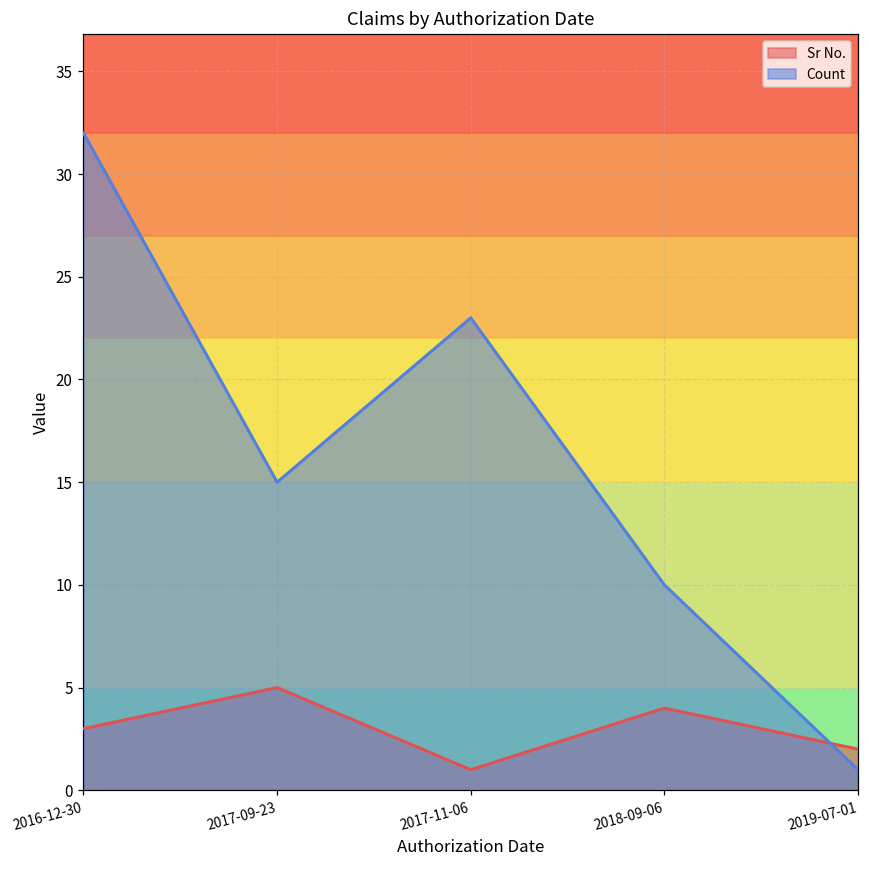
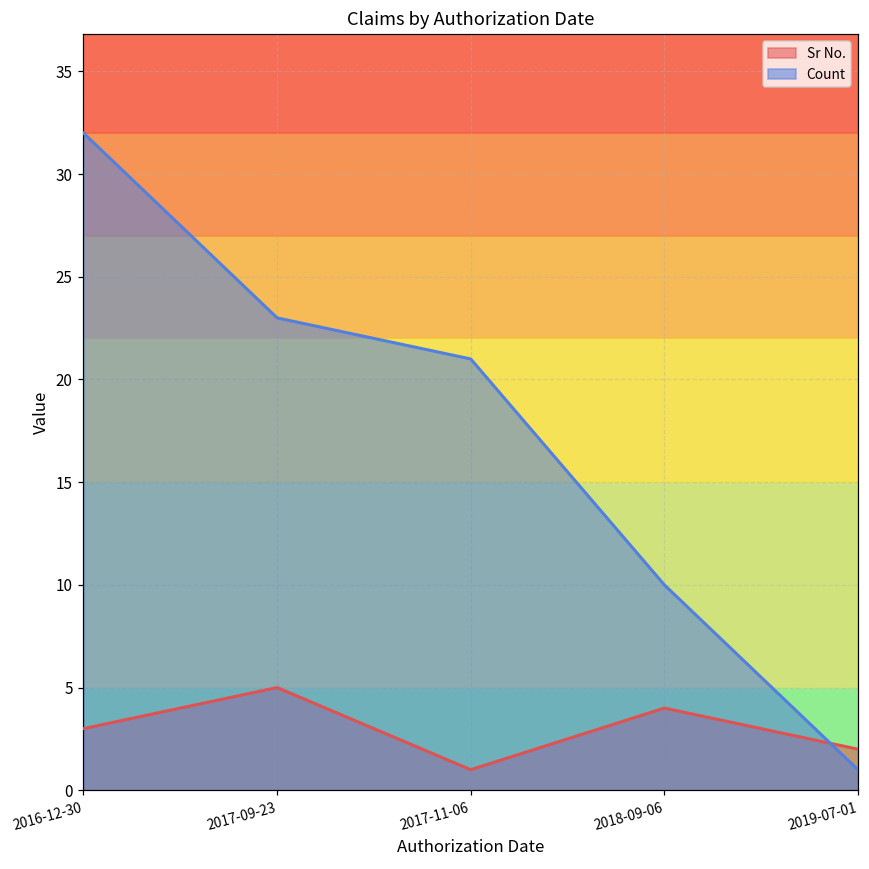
Count, 2017-09-23: 15 -> 23
Count, 2017-11-06: 23 -> 21
